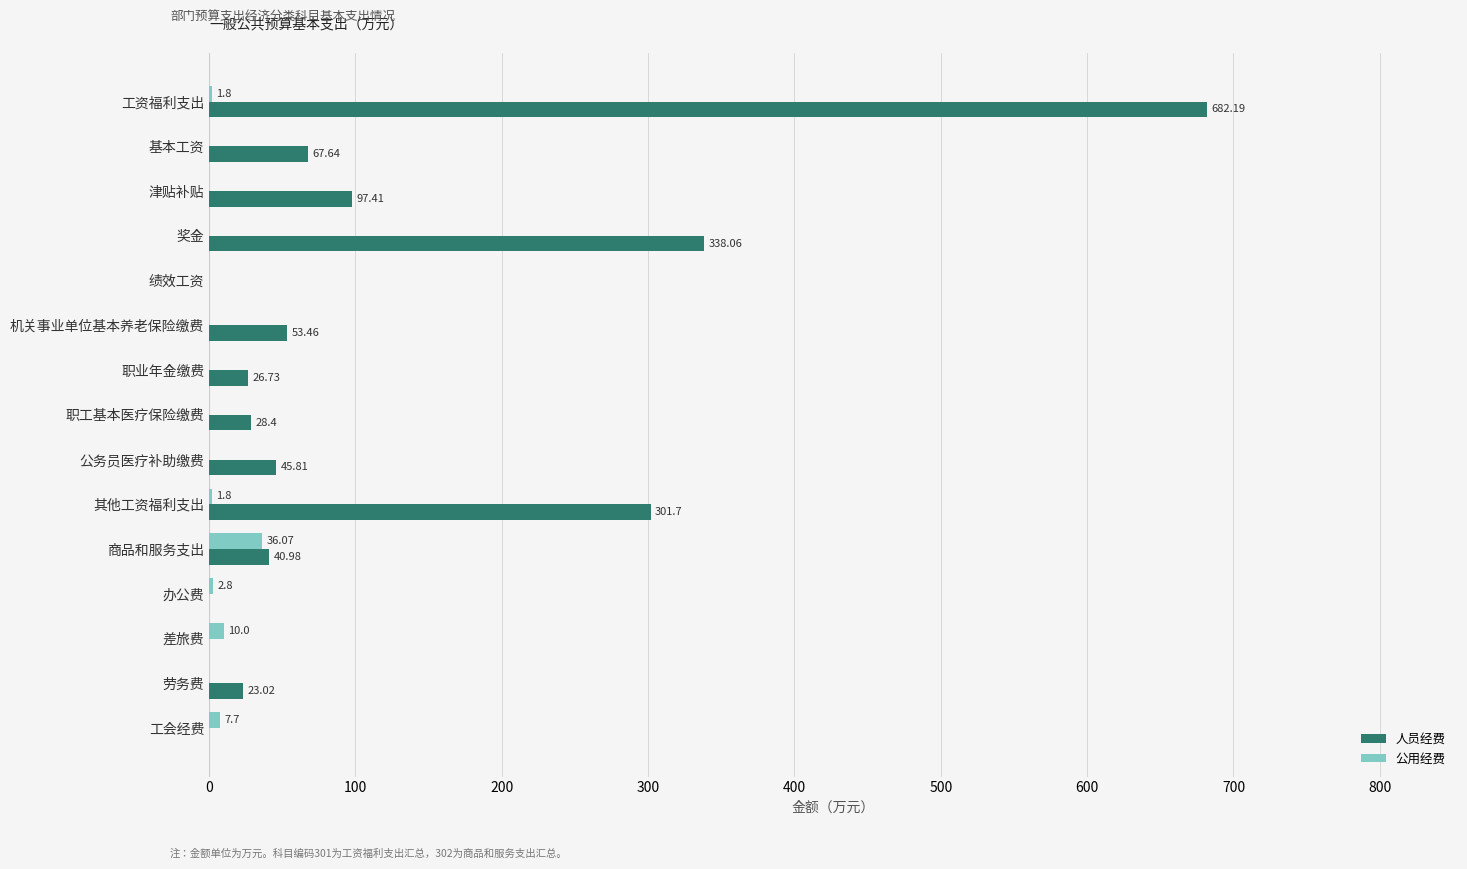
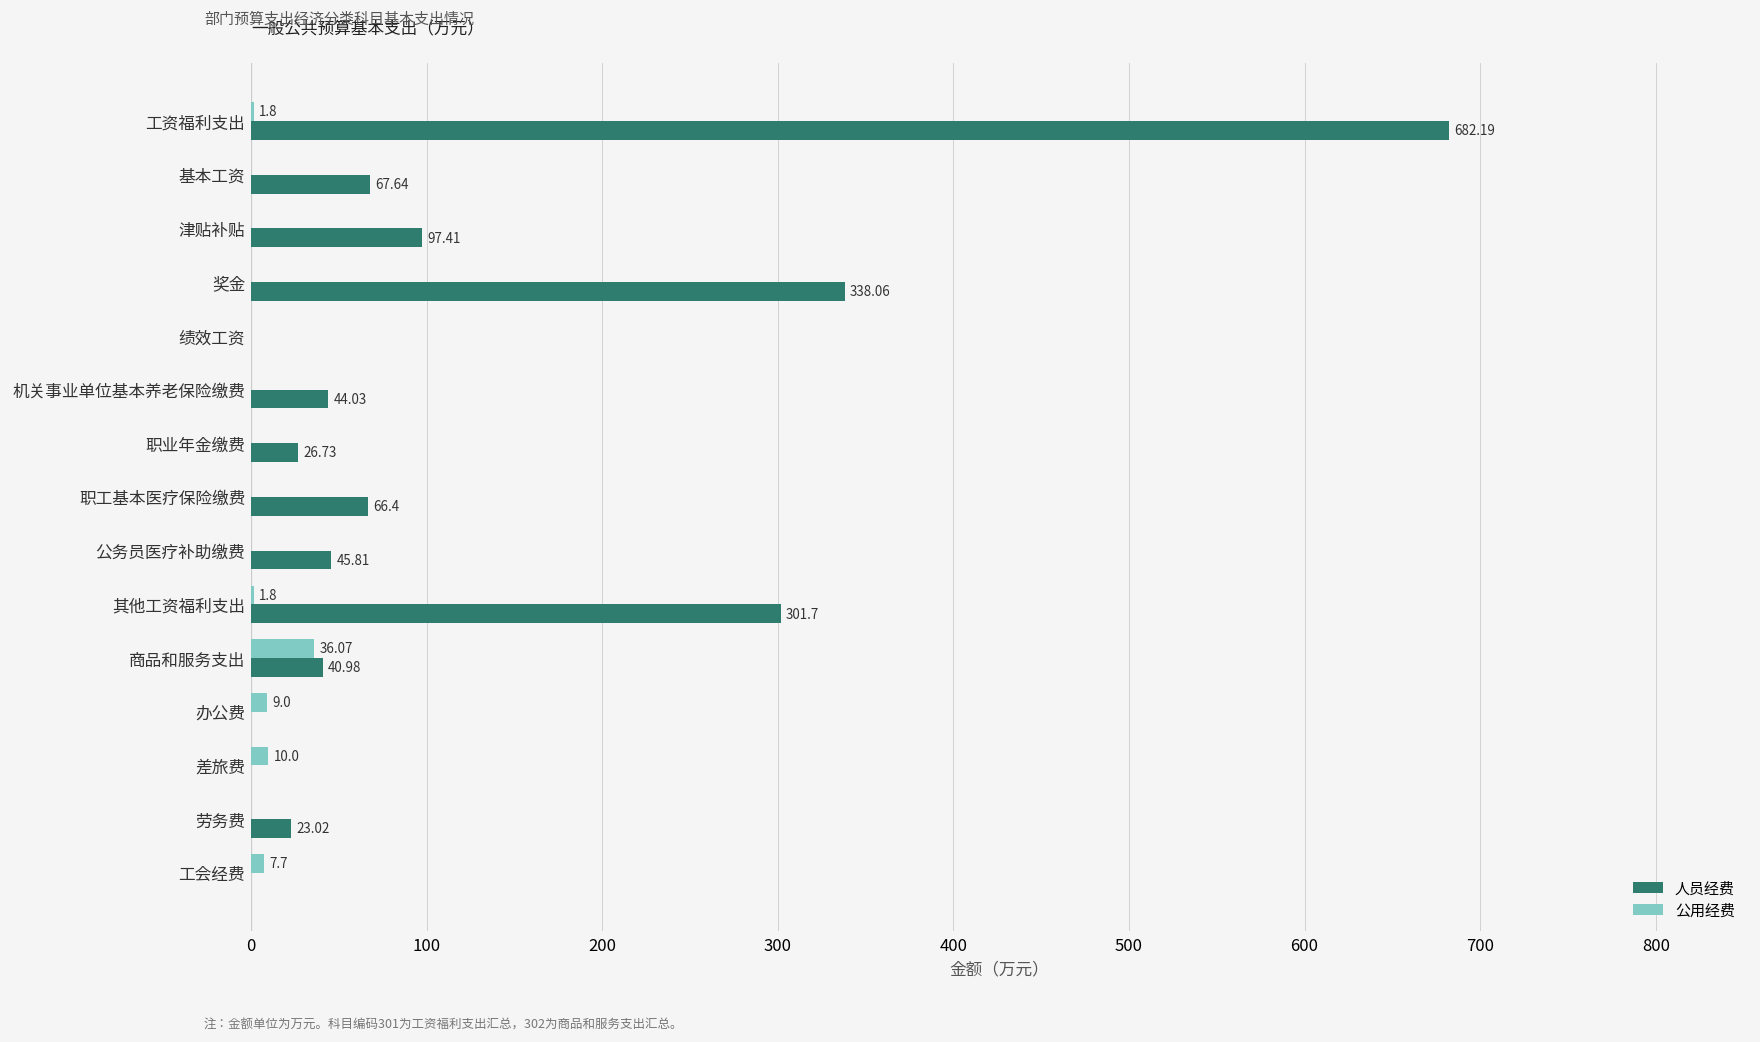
人员经费, 机关事业单位基本养老保险缴费: 53.46 -> 44.03
人员经费, 职工基本医疗保险缴费: 28.4 -> 66.4
公用经费, 办公费: 2.8 -> 9.0
